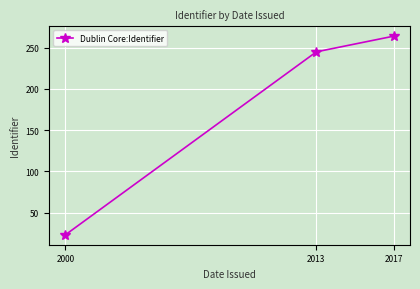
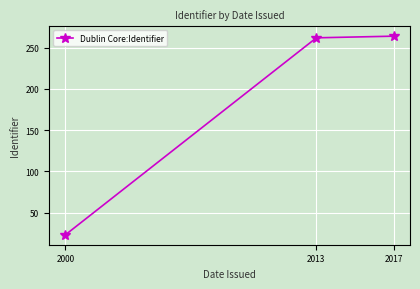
2013: 250 -> 260
